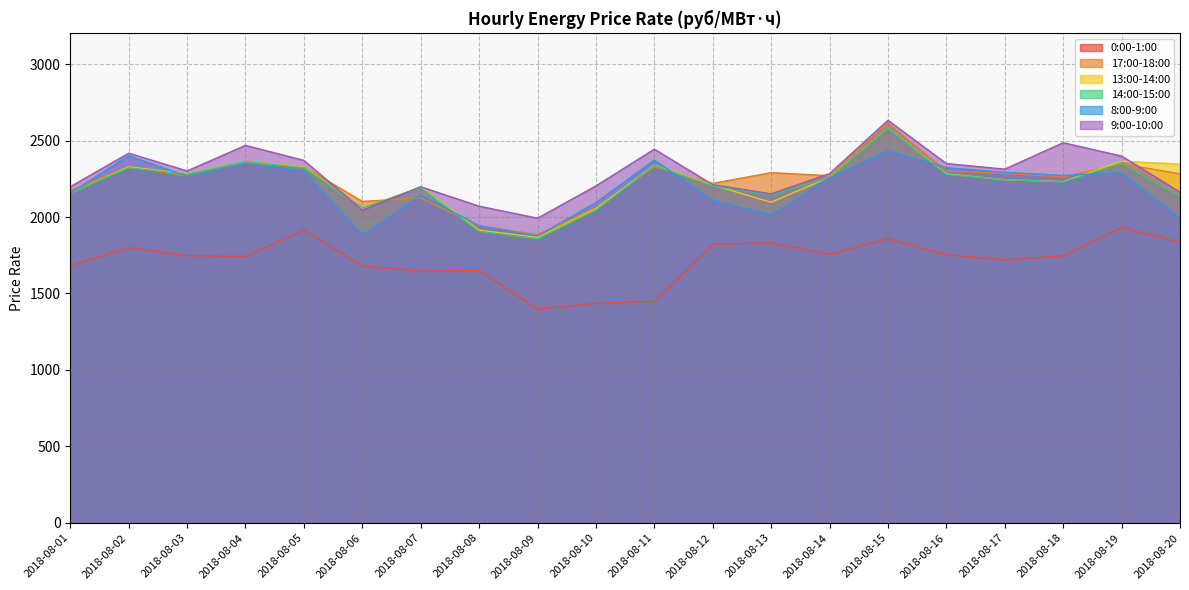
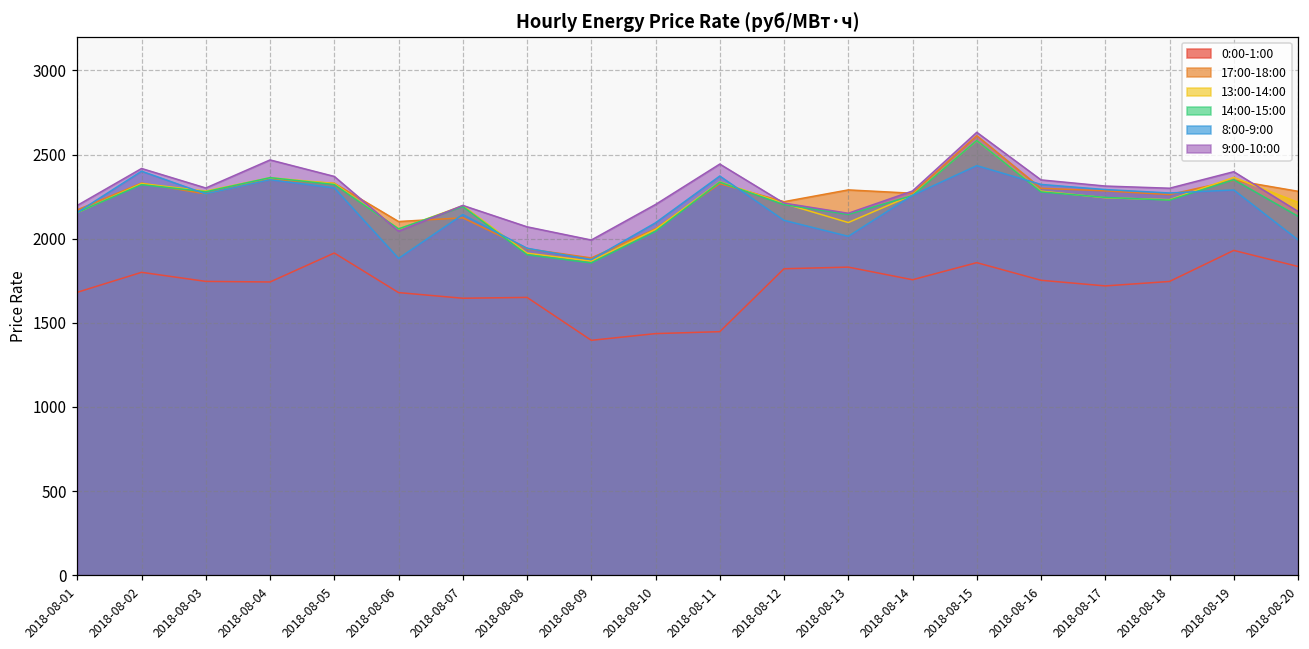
9:00-10:00, 2018-08-18: 2490 -> 2300
13:00-14:00, 2018-08-20: 2350 -> 2220
